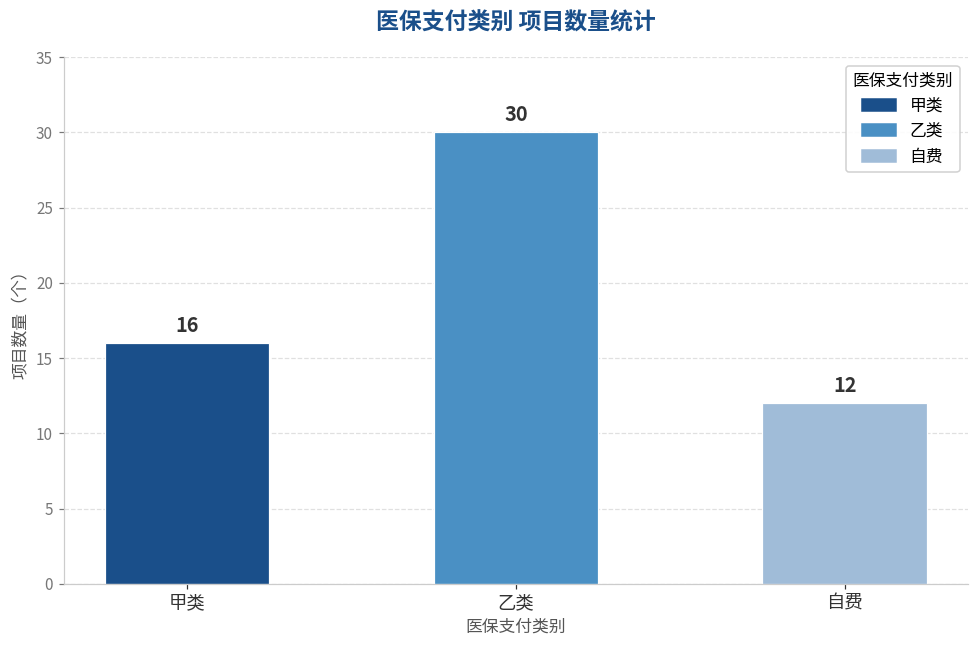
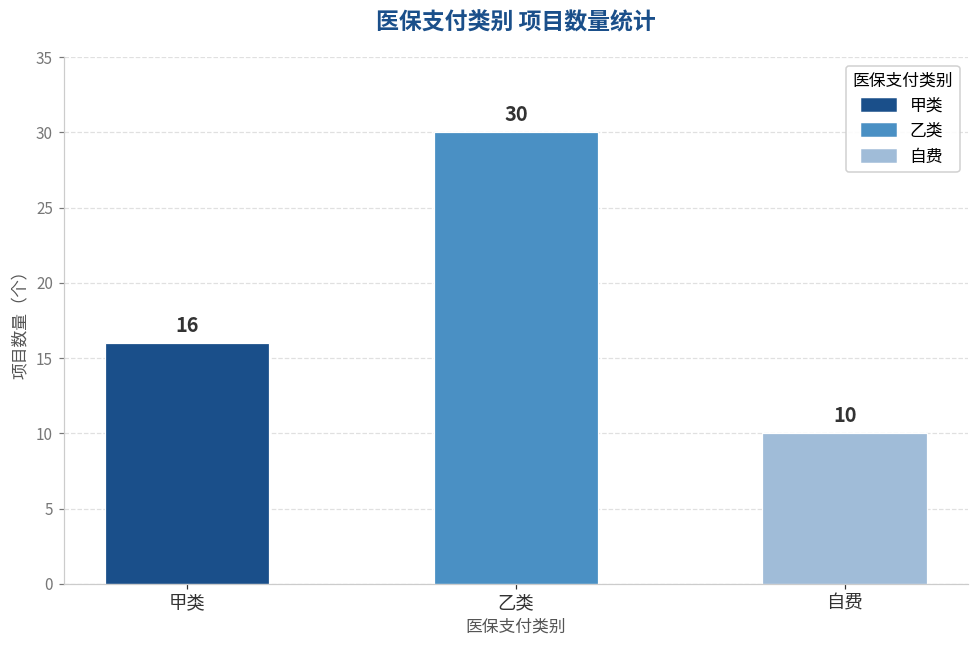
自费: 12 -> 10
